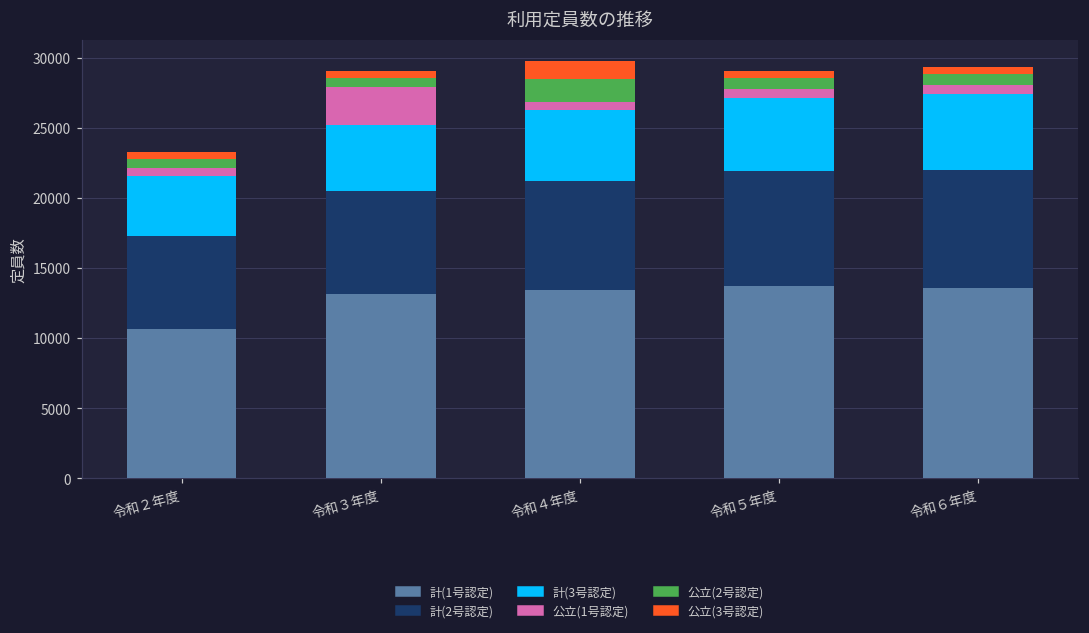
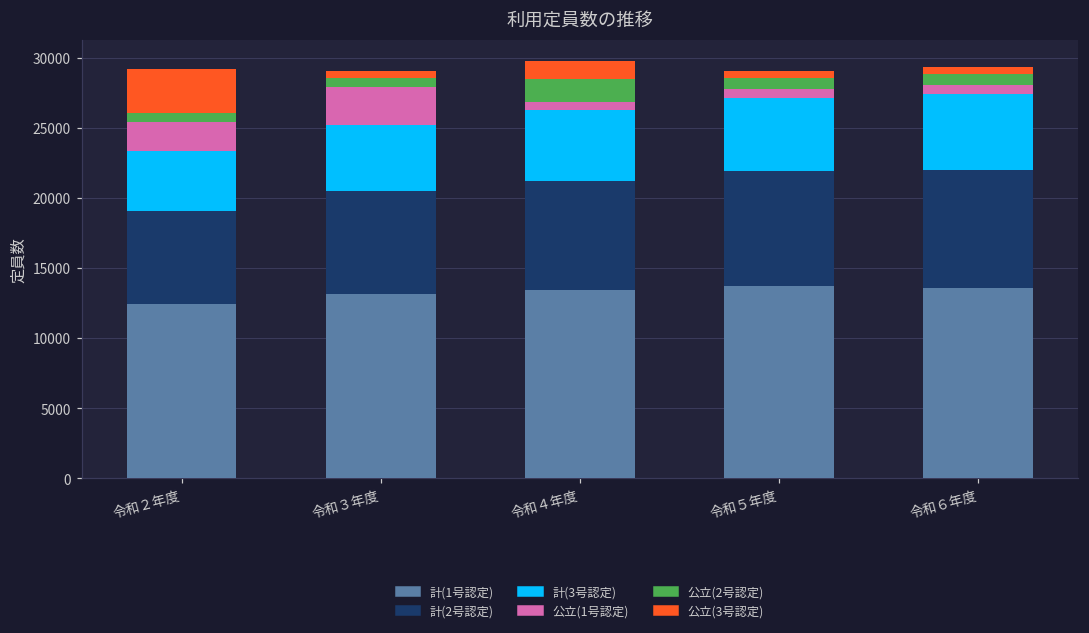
計(1号認定), 令和２年度: 10700 -> 12500
公立(1号認定), 令和２年度: 600 -> 2100
公立(3号認定), 令和２年度: 500 -> 3100
